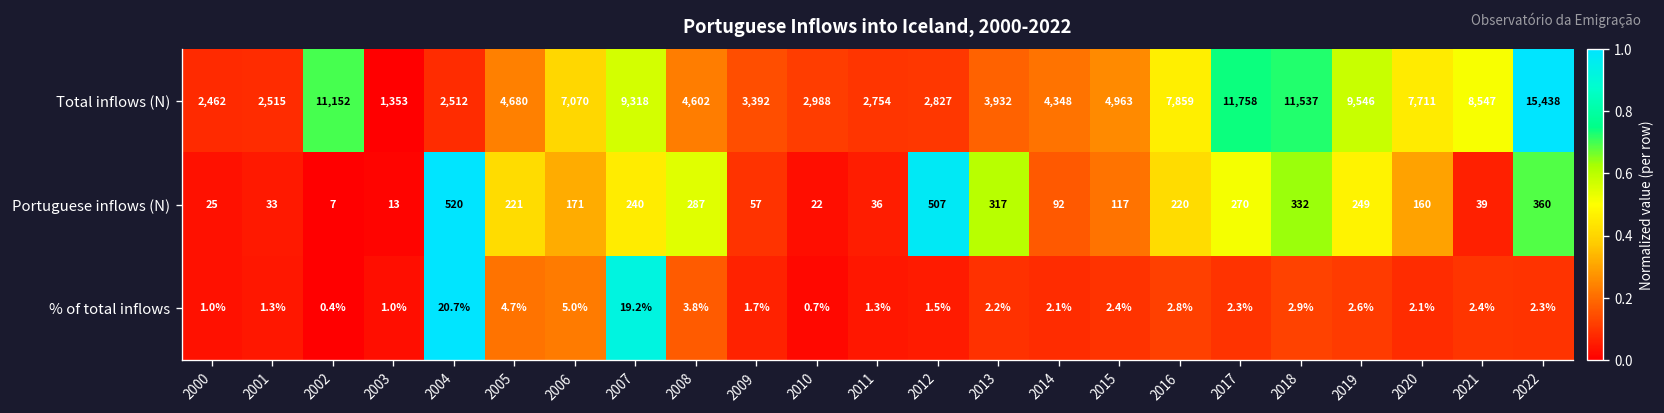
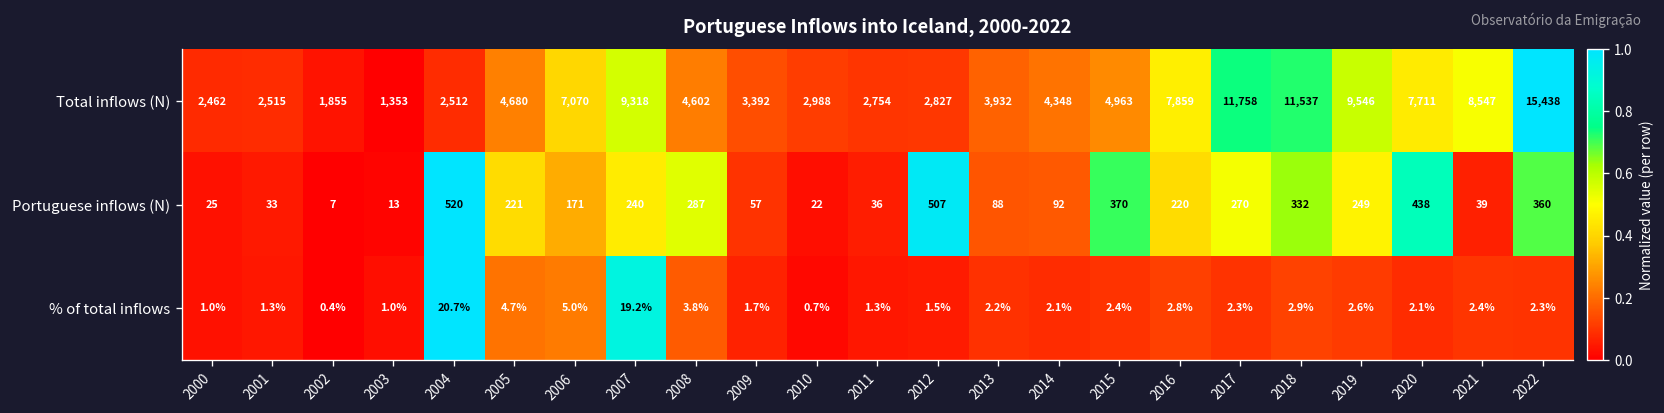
Total inflows (N), 2002: 11,152 -> 1,855
Portuguese inflows (N), 2013: 317 -> 88
Portuguese inflows (N), 2015: 117 -> 370
Portuguese inflows (N), 2020: 160 -> 438
